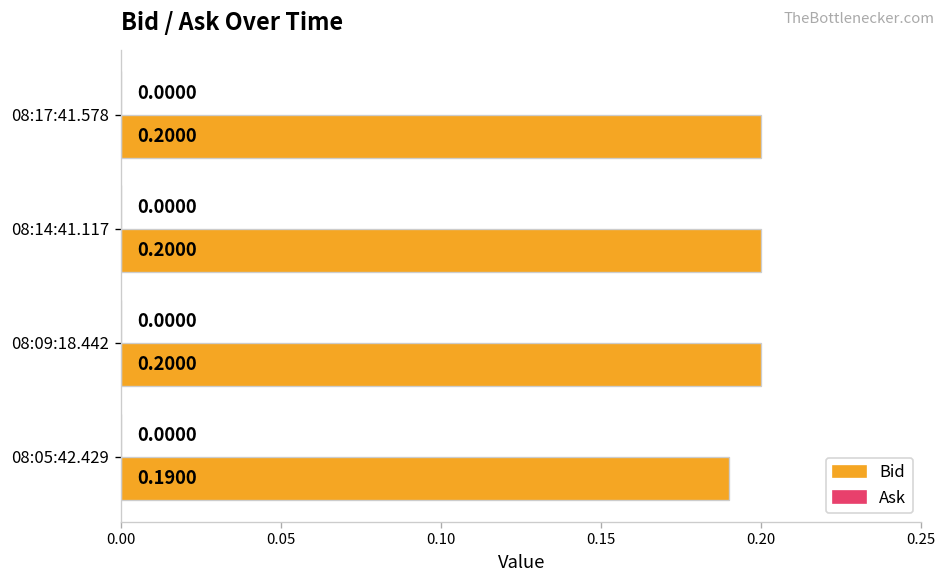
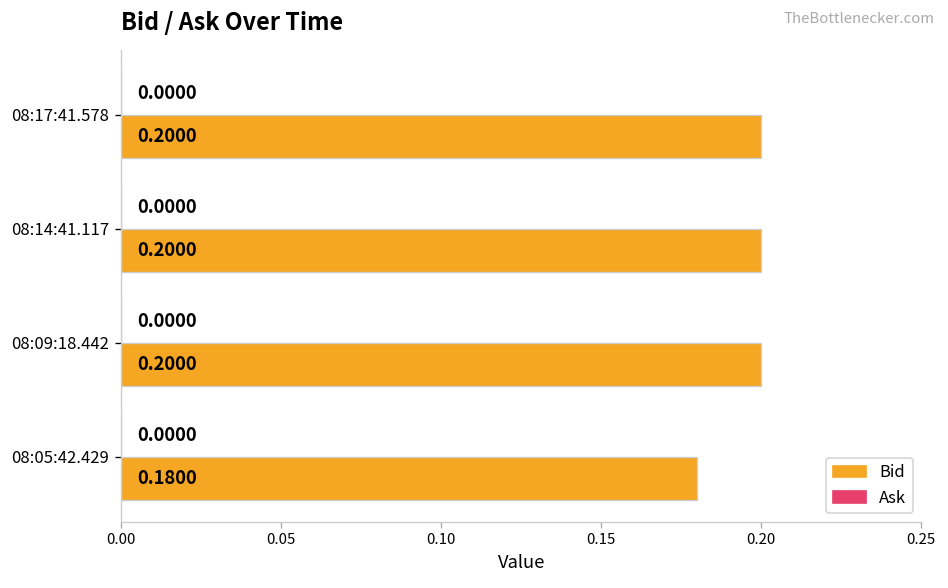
Bid, 08:05:42.429: 0.1900 -> 0.1800
